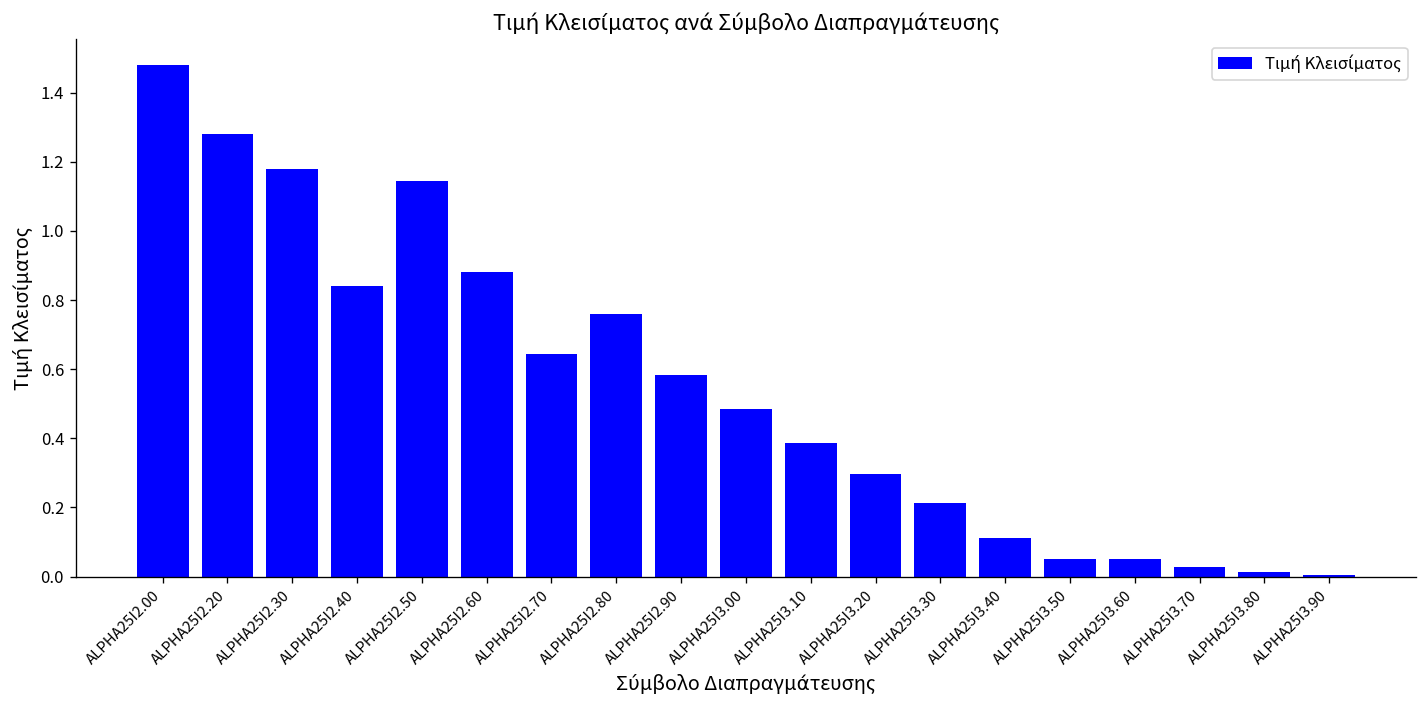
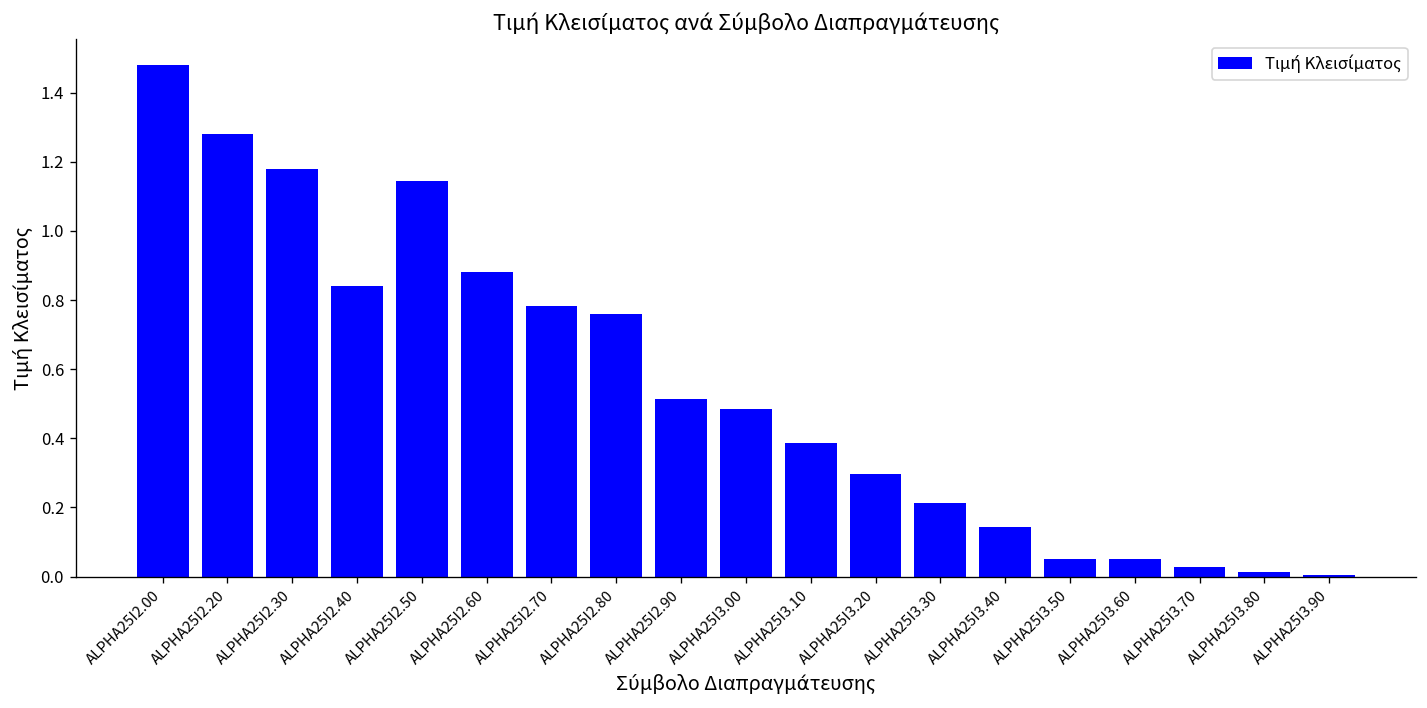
ALPHA25I2.70: 0.65 -> 0.78
ALPHA25I2.90: 0.58 -> 0.51
ALPHA25I3.40: 0.11 -> 0.14
